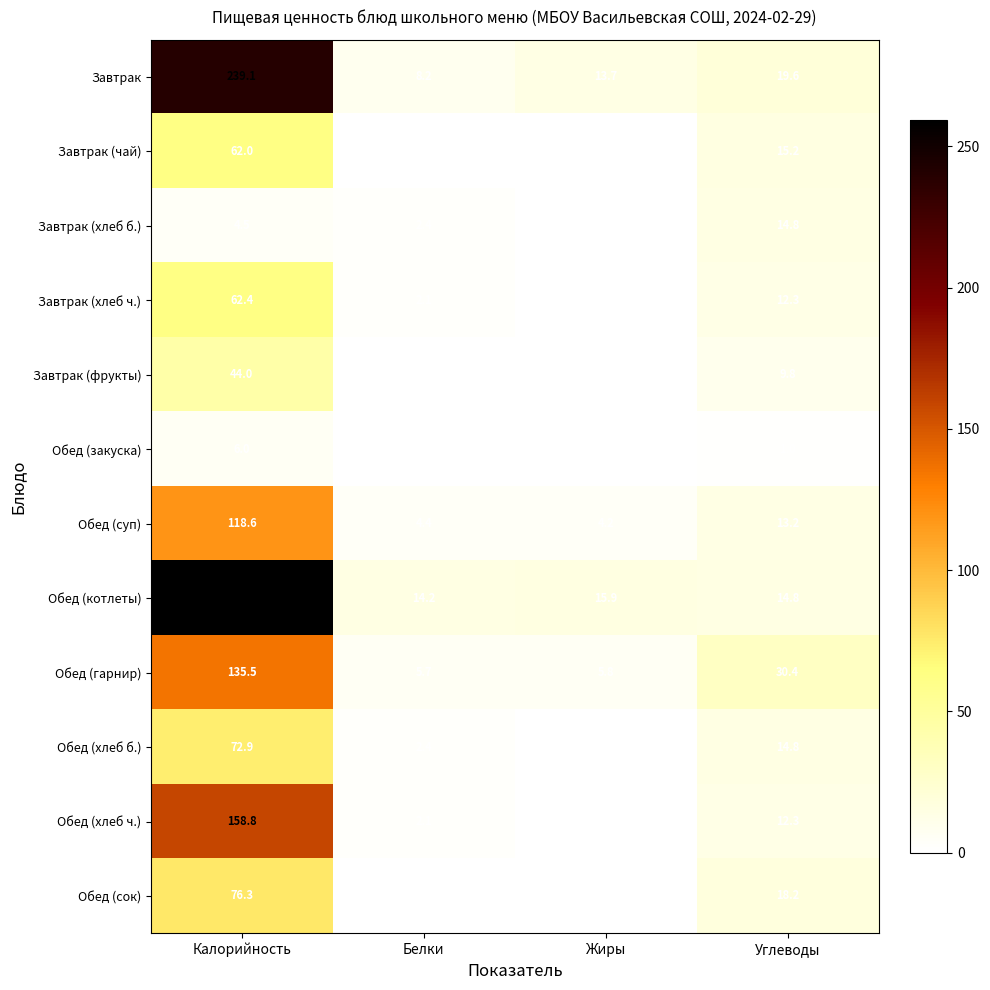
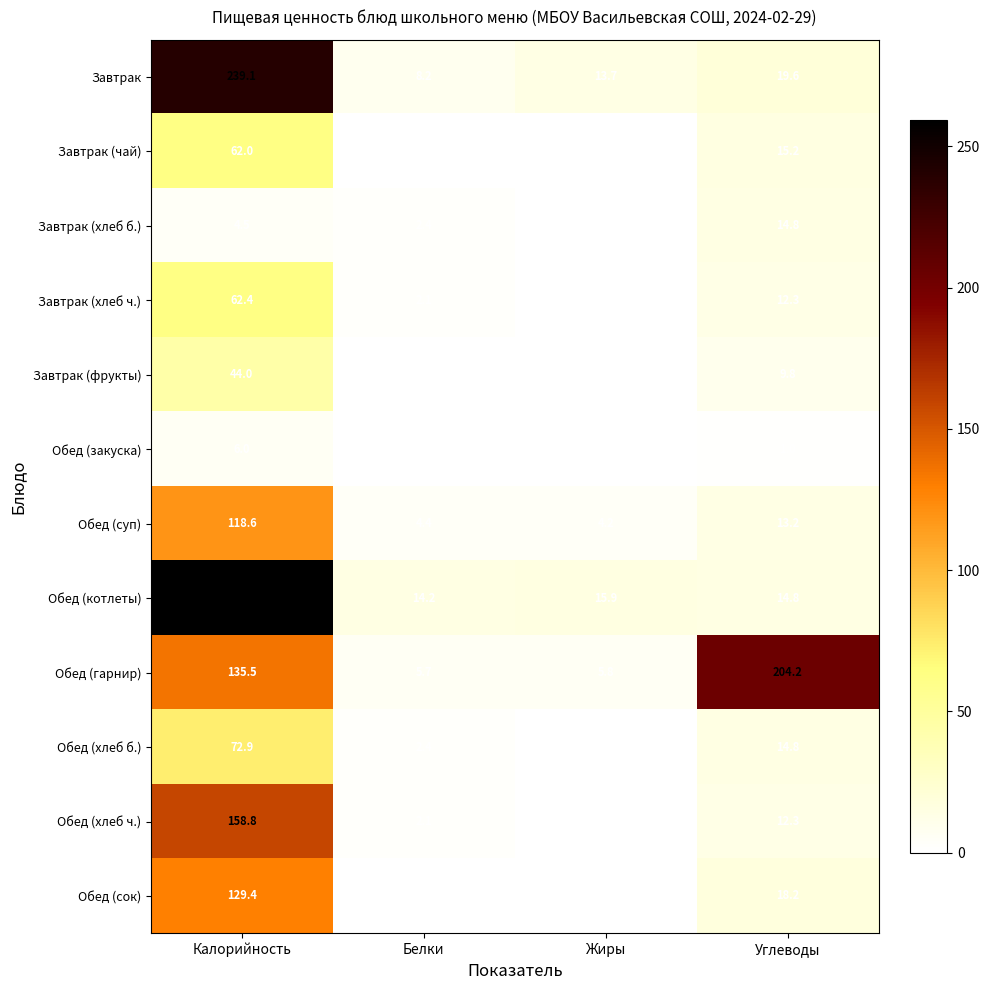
Обед (гарнир), Углеводы: 30.4 -> 204.2
Обед (сок), Калорийность: 76.3 -> 129.4
